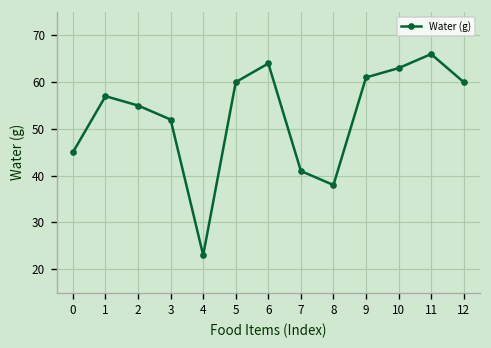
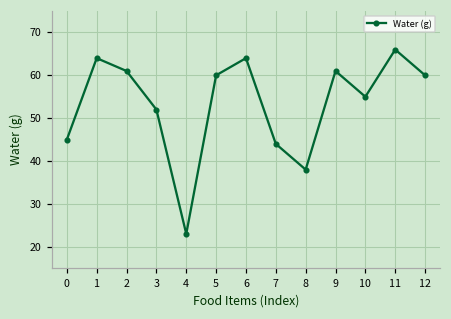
1: 57 -> 64
2: 55 -> 61
7: 41 -> 44
10: 63 -> 55
